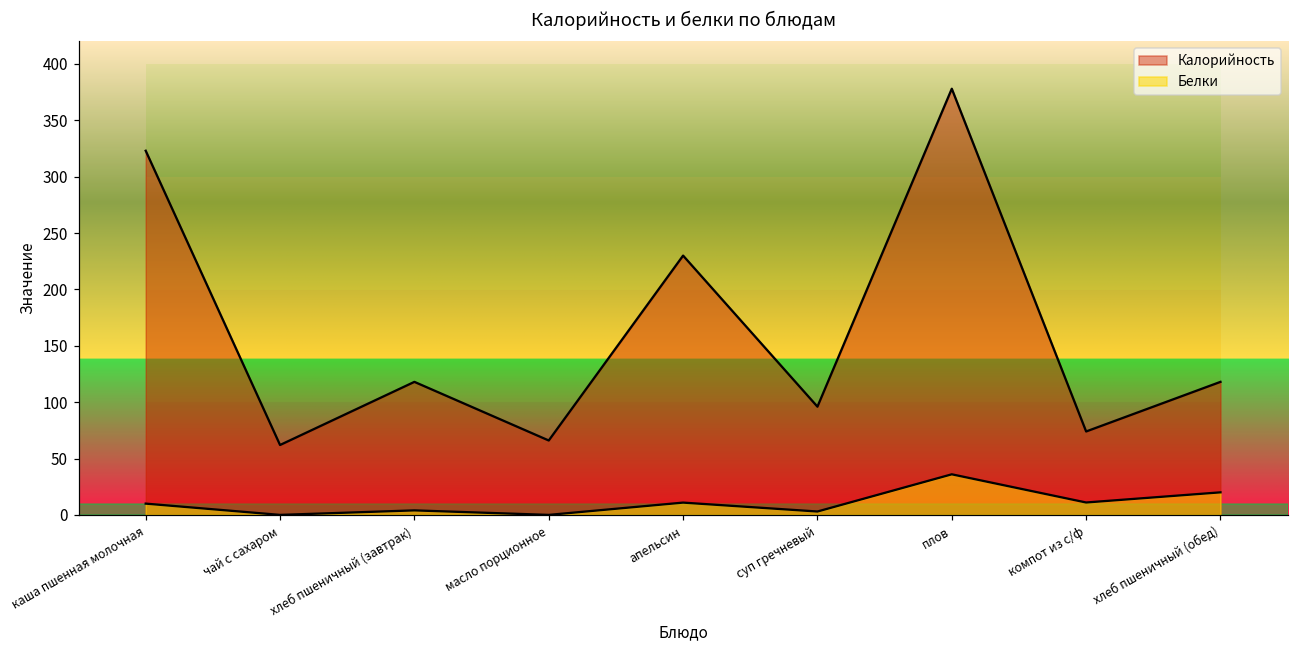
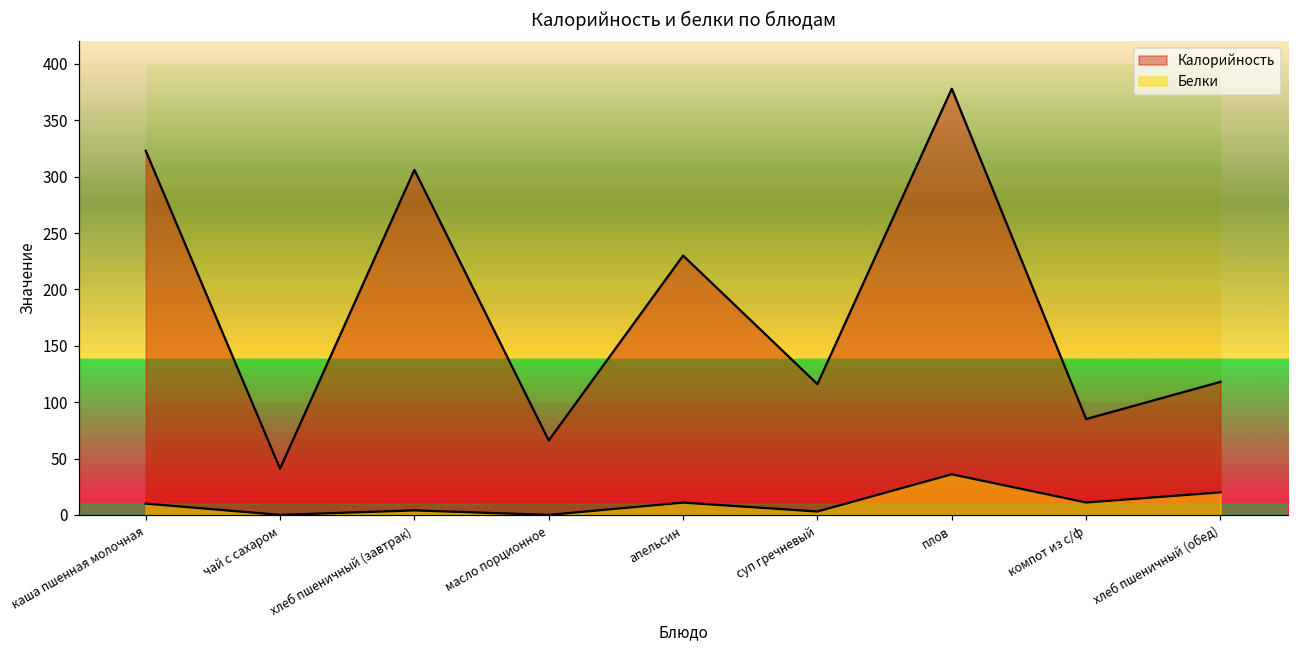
Калорийность, чай с сахаром: 62 -> 41
Калорийность, хлеб пшеничный (завтрак): 118 -> 306
Калорийность, суп гречневый: 96 -> 116
Калорийность, компот из с/ф: 74 -> 85
